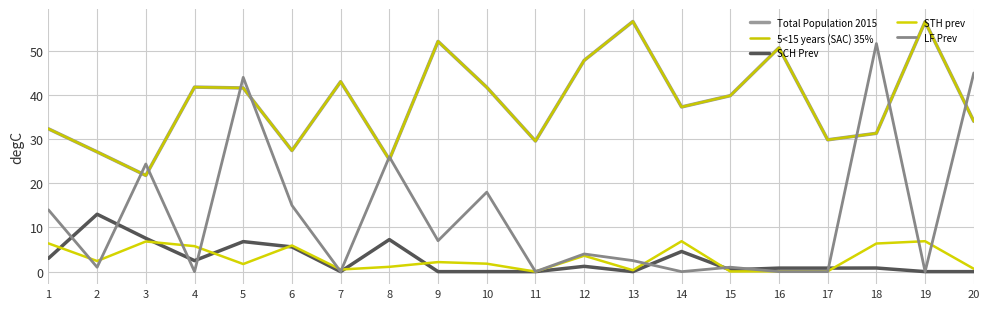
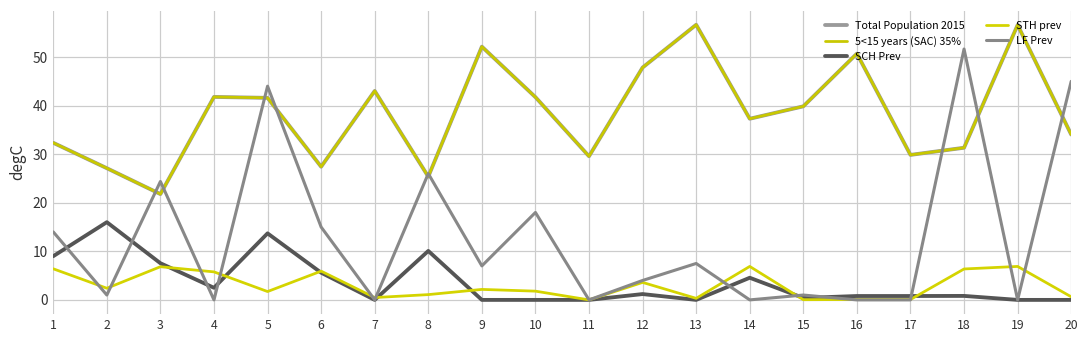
SCH Prev, 1: 3 -> 9
SCH Prev, 2: 13 -> 16
SCH Prev, 5: 7 -> 14
SCH Prev, 8: 7 -> 10
LF Prev, 13: 3 -> 8
